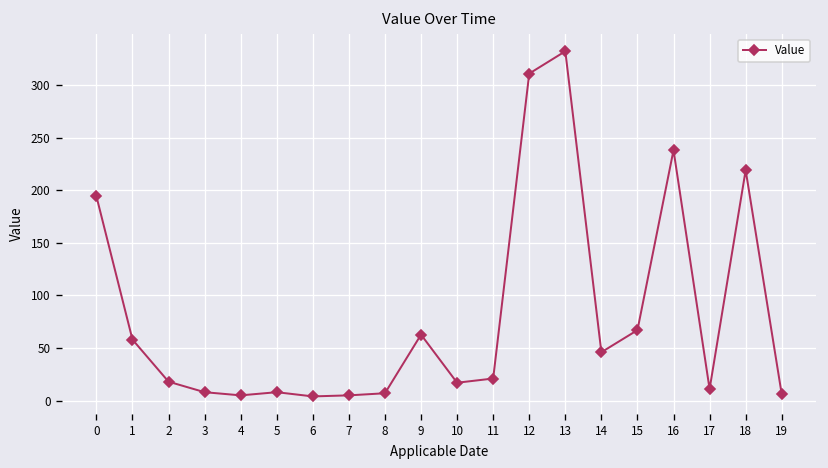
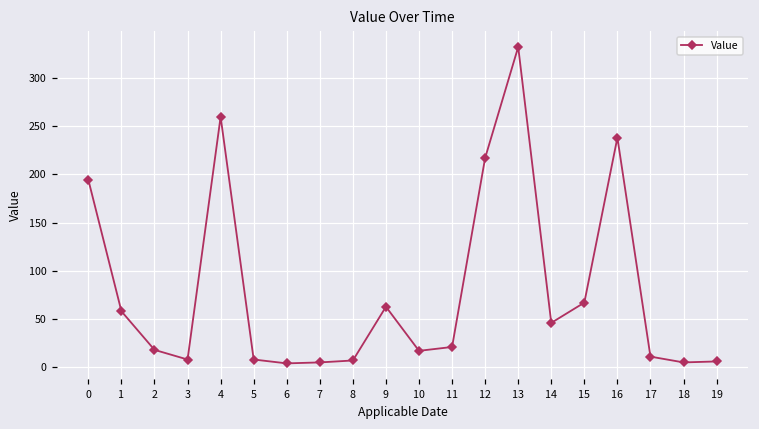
4: 10 -> 260
12: 310 -> 220
18: 220 -> 10
